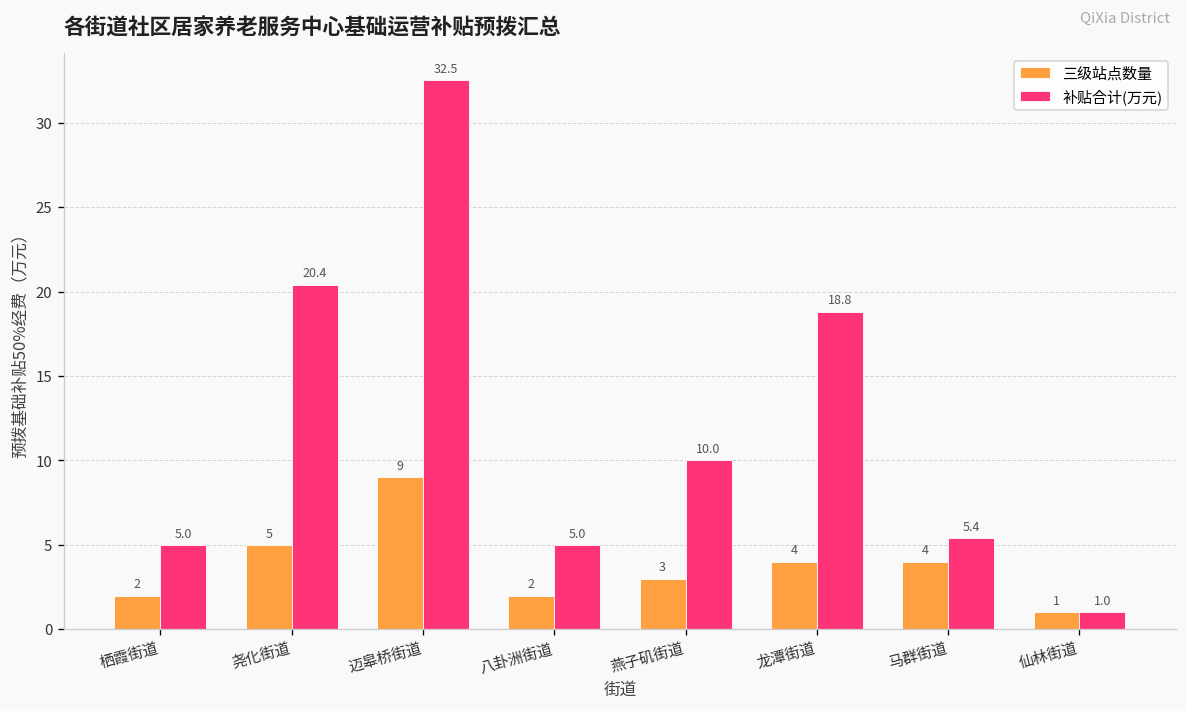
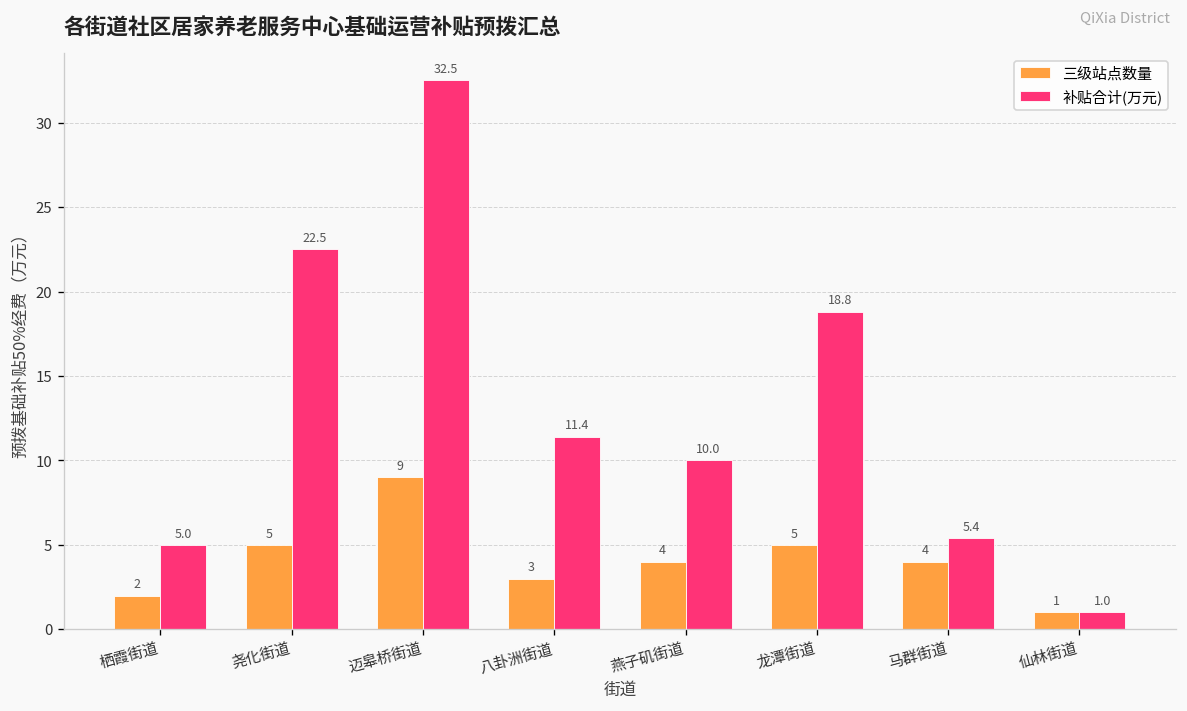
补贴合计(万元), 尧化街道: 20.4 -> 22.5
三级站点数量, 八卦洲街道: 2 -> 3
补贴合计(万元), 八卦洲街道: 5.0 -> 11.4
三级站点数量, 燕子矶街道: 3 -> 4
三级站点数量, 龙潭街道: 4 -> 5
